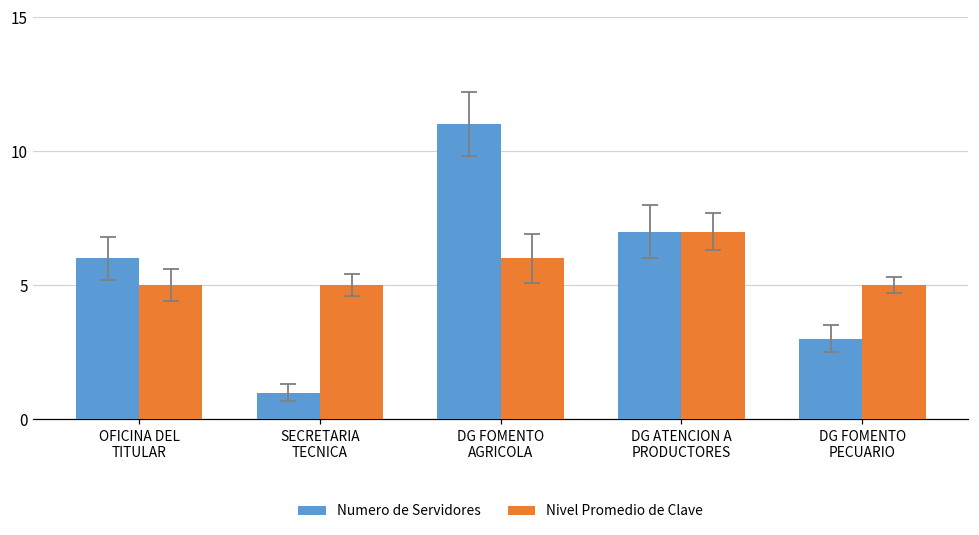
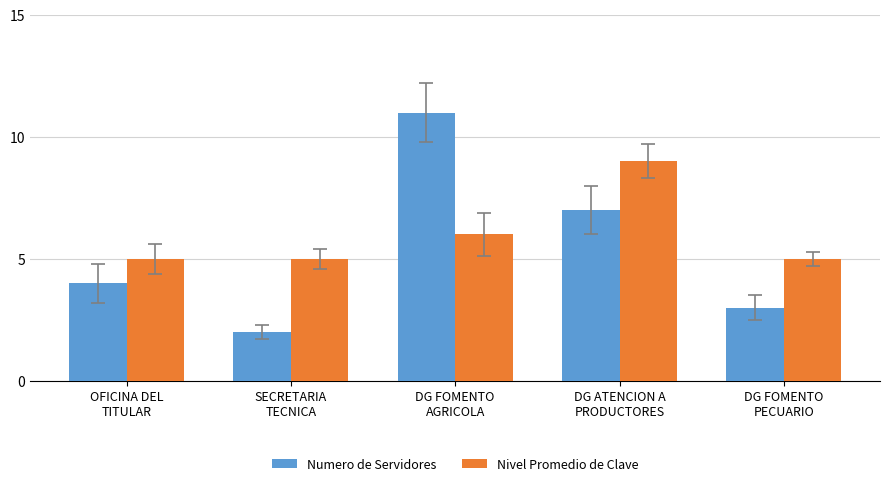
Numero de Servidores, OFICINA DEL TITULAR: 6 -> 4
Numero de Servidores, SECRETARIA TECNICA: 1 -> 2
Nivel Promedio de Clave, DG ATENCION A PRODUCTORES: 7 -> 9
